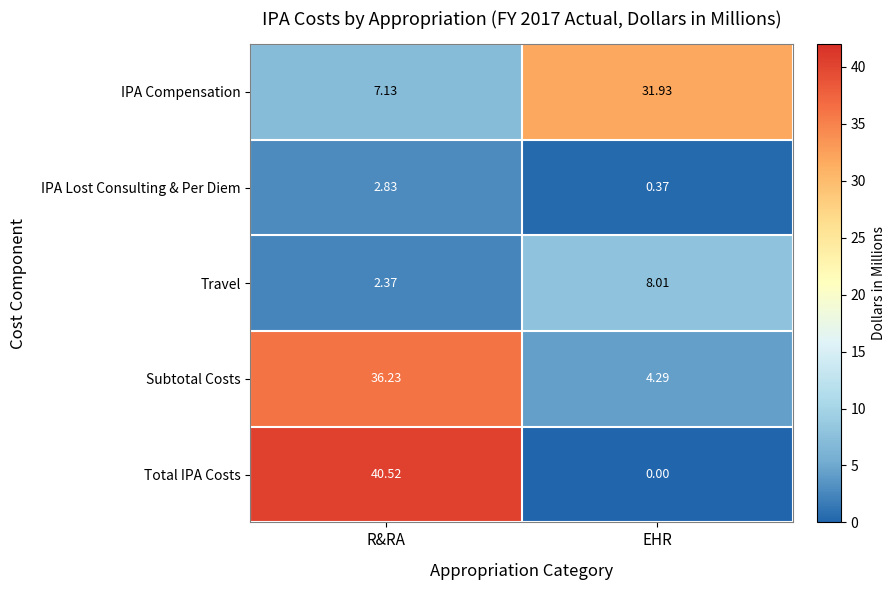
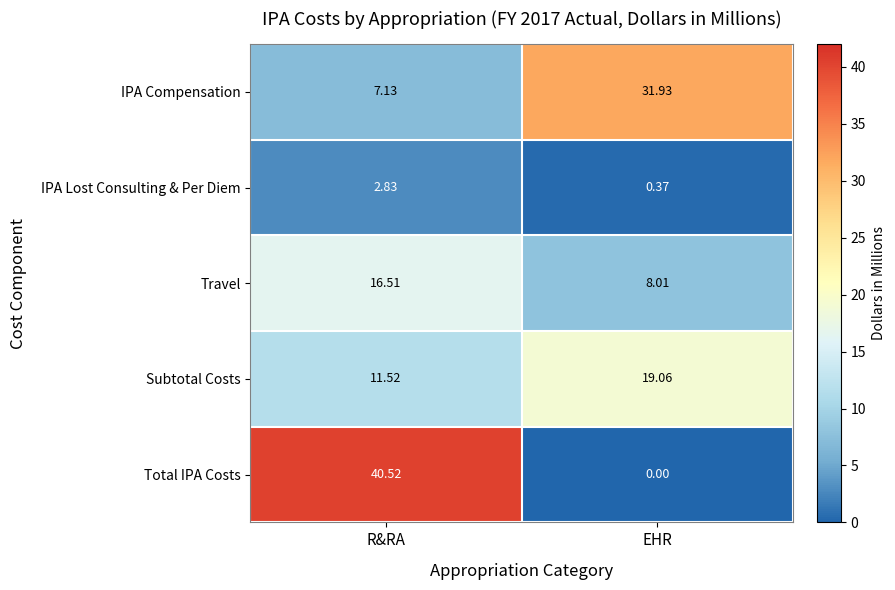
Travel, R&RA: 2.37 -> 16.51
Subtotal Costs, R&RA: 36.23 -> 11.52
Subtotal Costs, EHR: 4.29 -> 19.06
